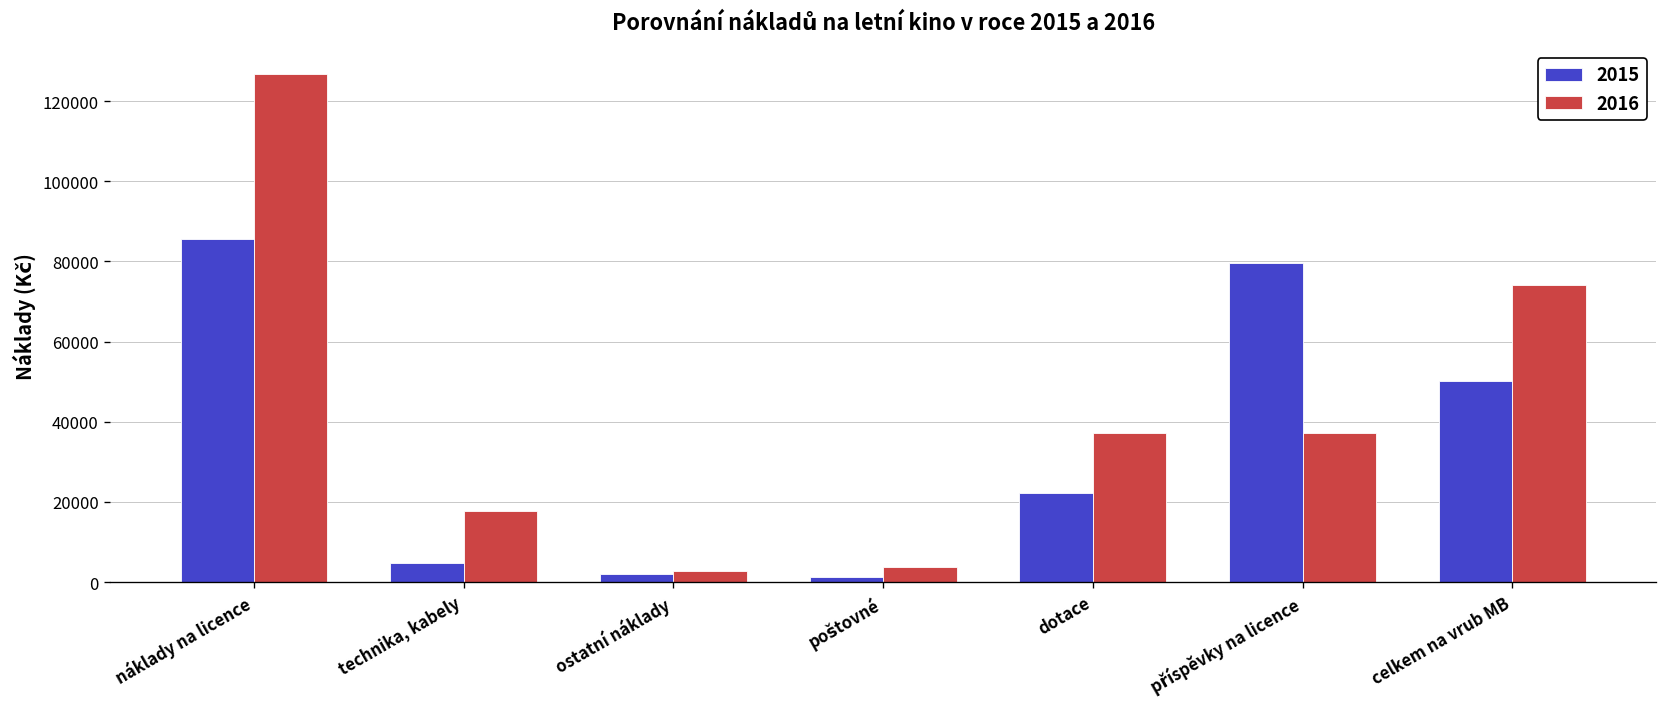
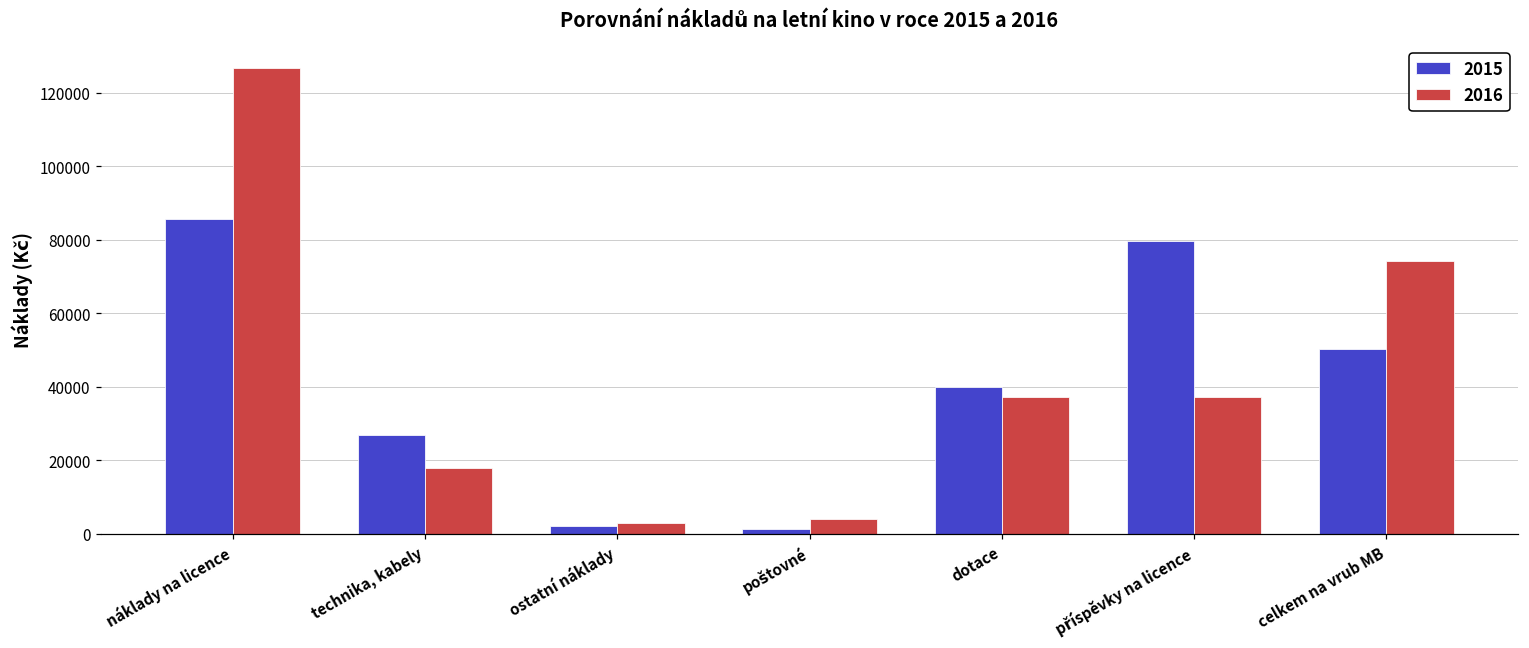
2015, technika, kabely: 5000 -> 27000
2015, dotace: 22000 -> 40000
